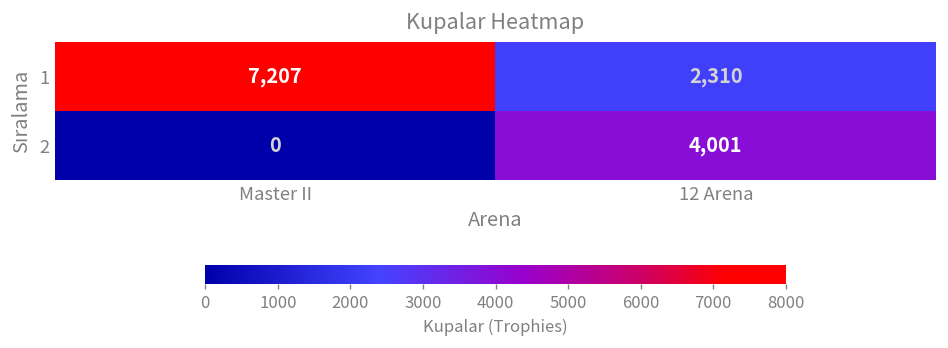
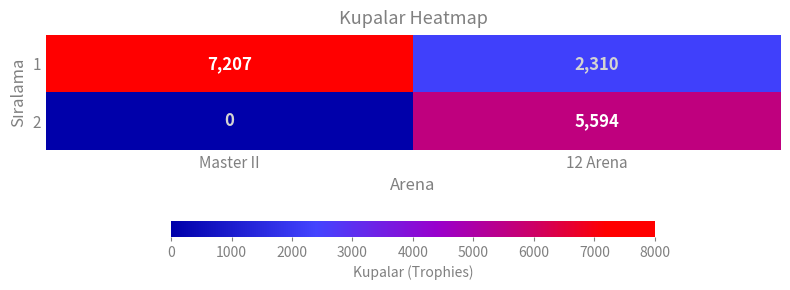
2, 12 Arena: 4,001 -> 5,594
